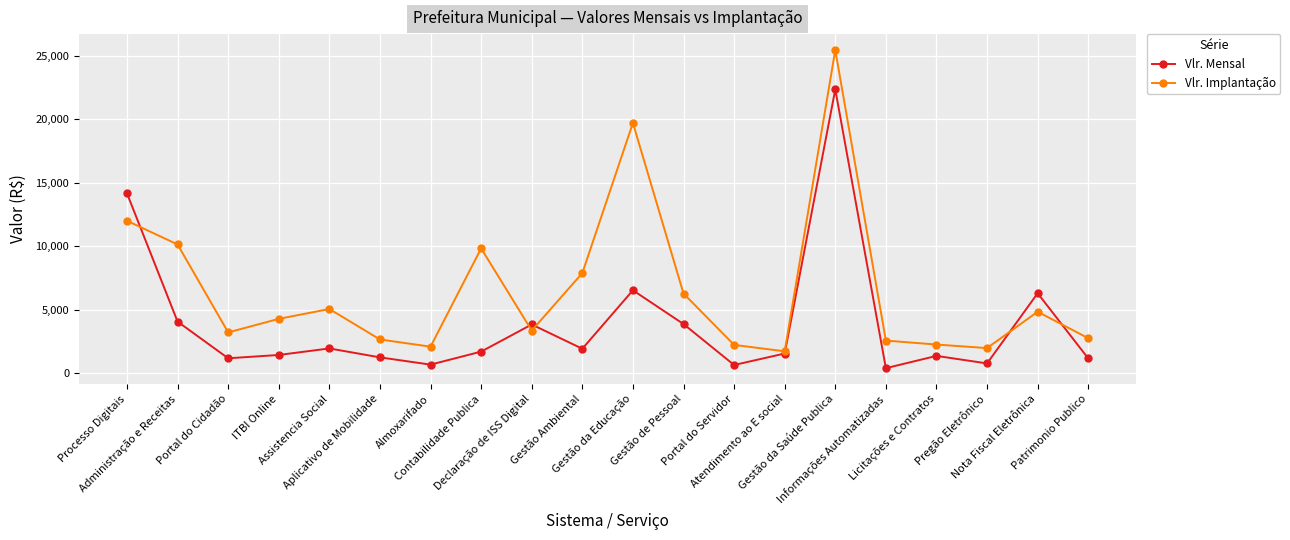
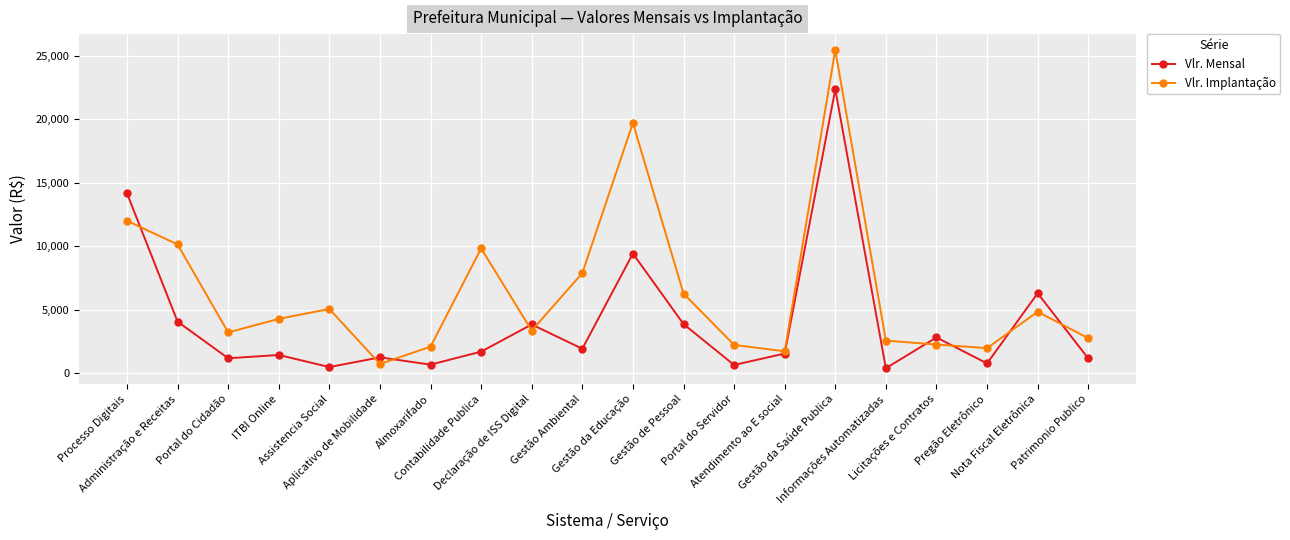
Vlr. Mensal, Assistencia Social: 1,900 -> 500
Vlr. Implantação, Aplicativo de Mobilidade: 2,700 -> 700
Vlr. Mensal, Gestão da Educação: 6,500 -> 9,400
Vlr. Mensal, Licitações e Contratos: 1,400 -> 2,800
